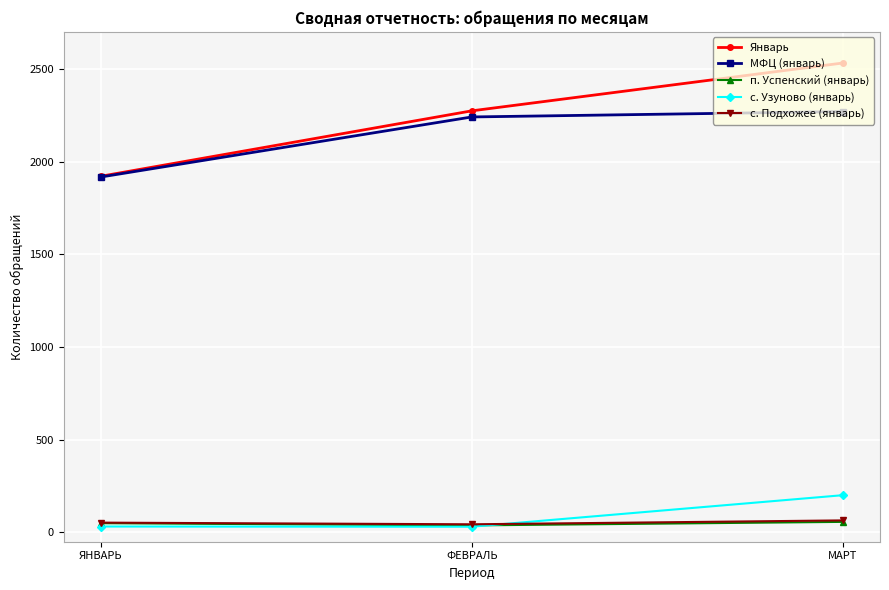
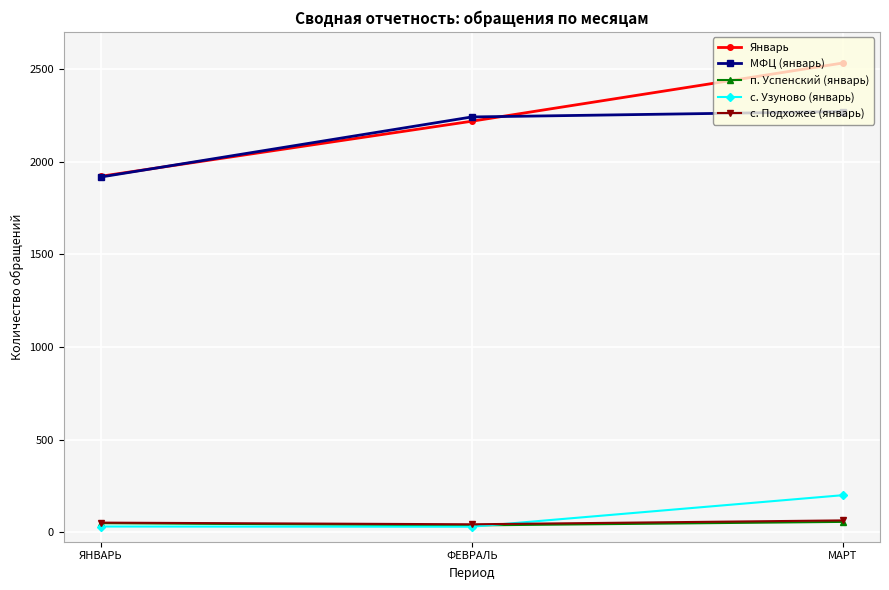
Январь, ФЕВРАЛЬ: 2270 -> 2220
